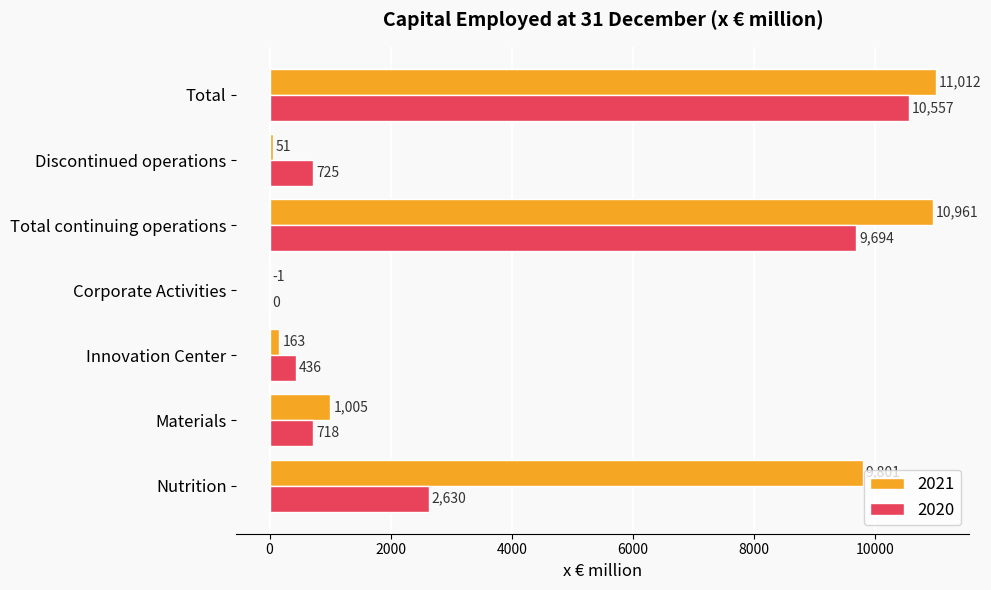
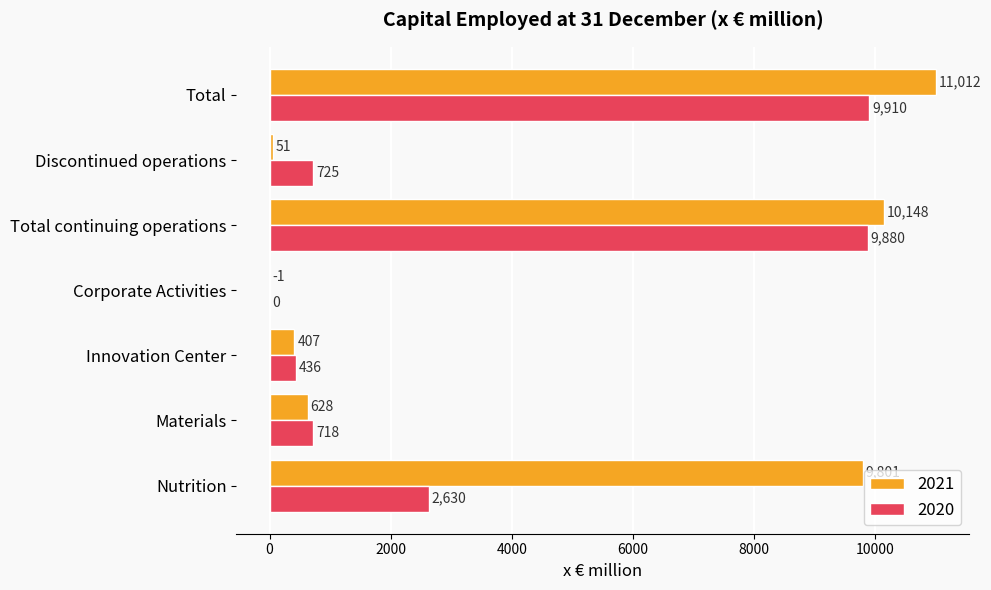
2020, Total: 10,557 -> 9,910
2021, Total continuing operations: 10,961 -> 10,148
2020, Total continuing operations: 9,694 -> 9,880
2021, Innovation Center: 163 -> 407
2021, Materials: 1,005 -> 628
